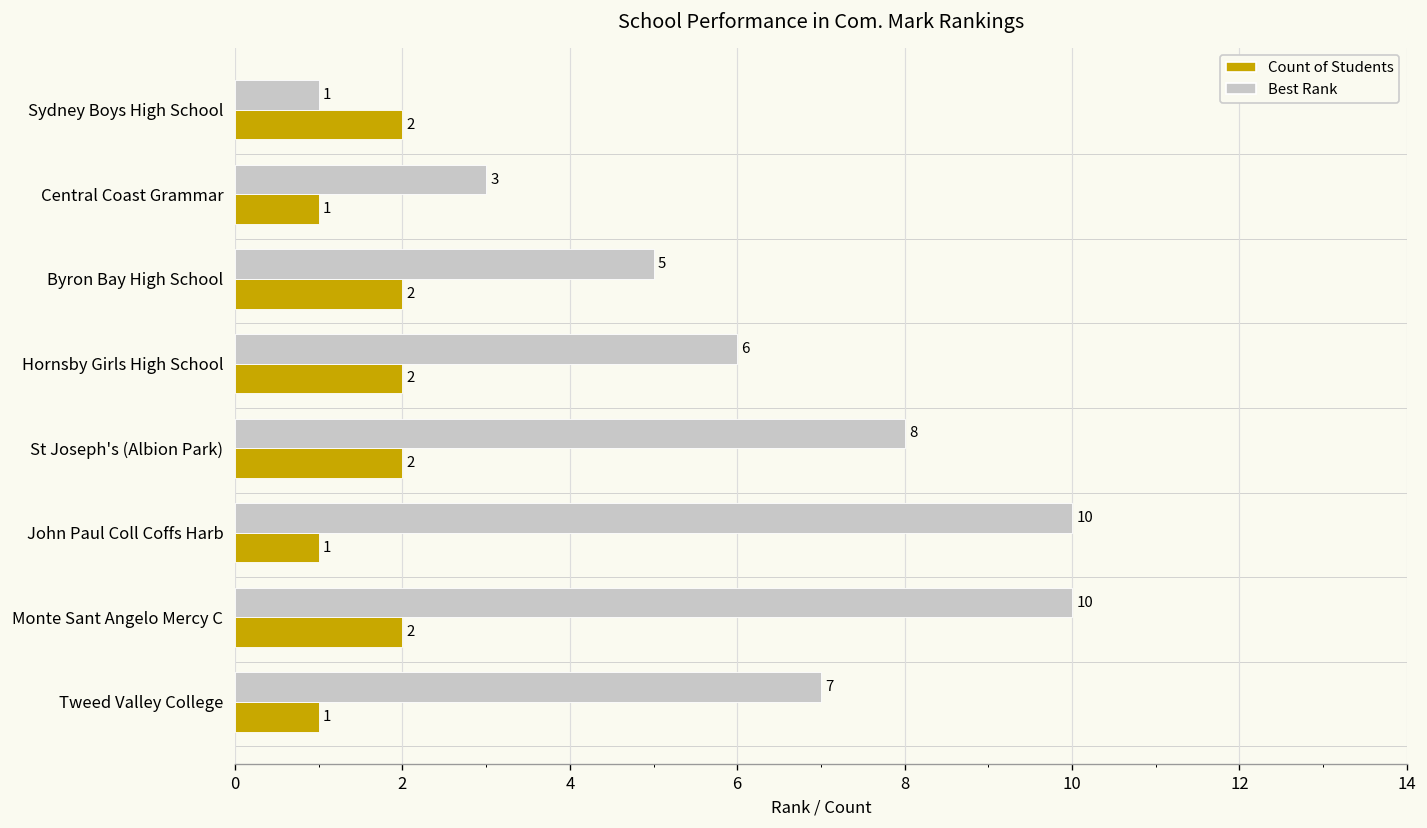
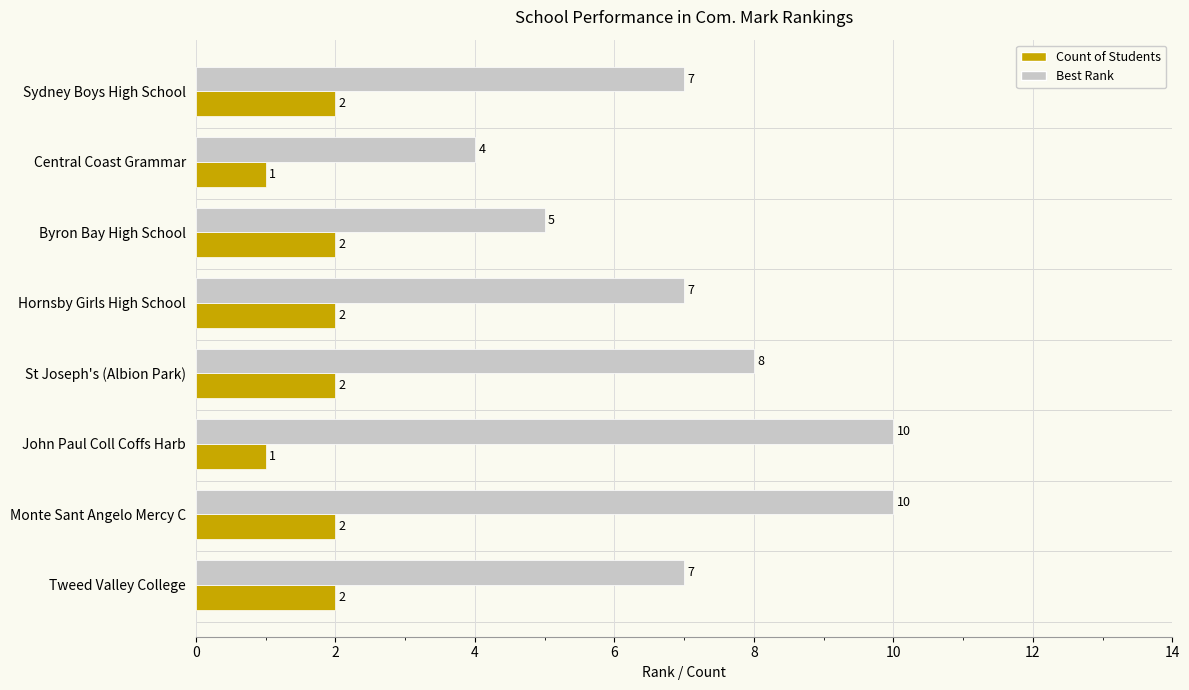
Best Rank, Sydney Boys High School: 1 -> 7
Best Rank, Central Coast Grammar: 3 -> 4
Best Rank, Hornsby Girls High School: 6 -> 7
Count of Students, Tweed Valley College: 1 -> 2
